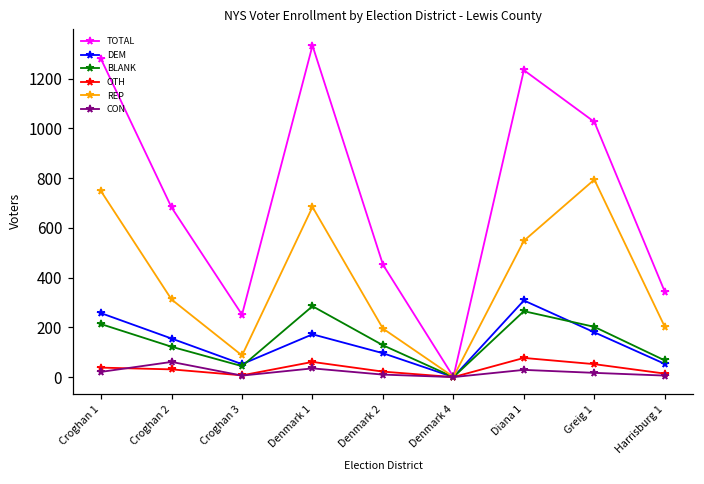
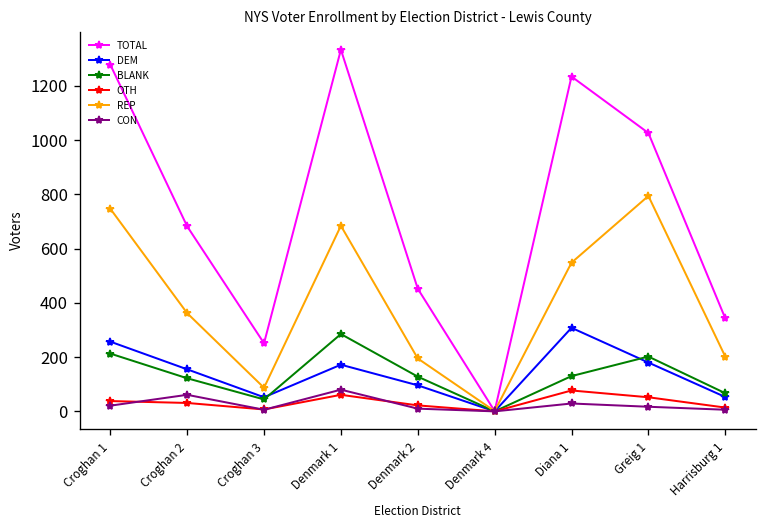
REP, Croghan 2: 310 -> 360
CON, Denmark 1: 40 -> 80
BLANK, Diana 1: 270 -> 130
